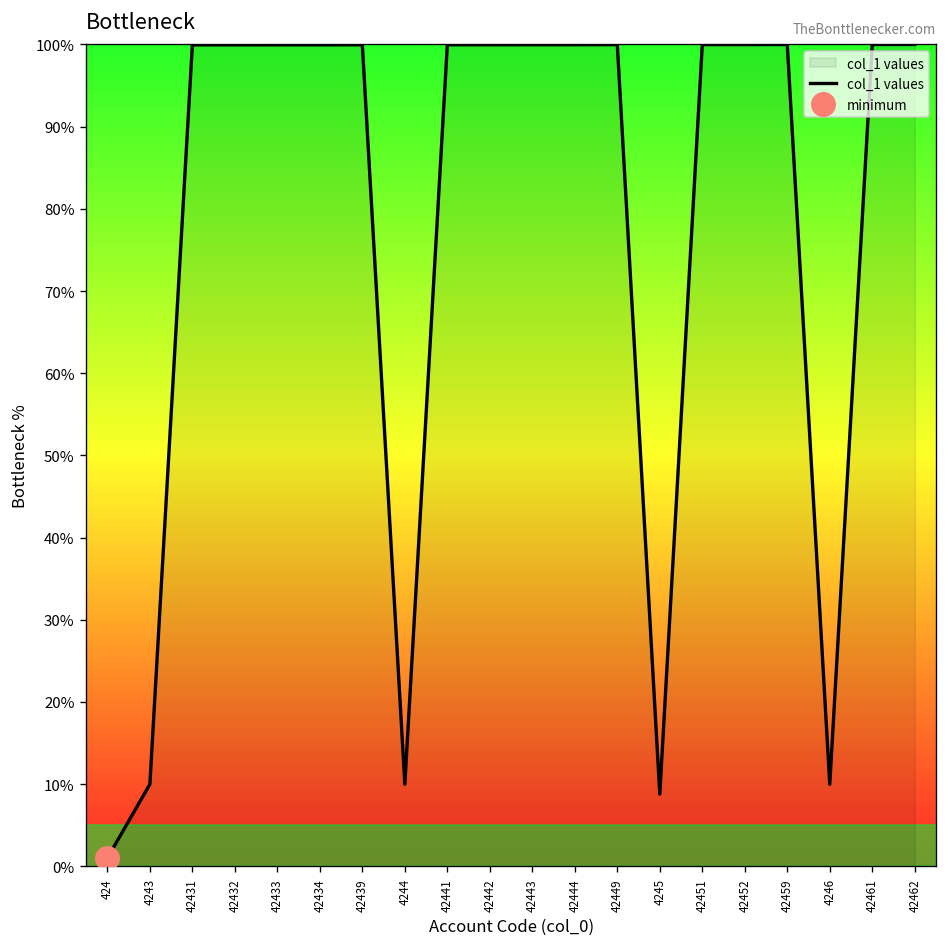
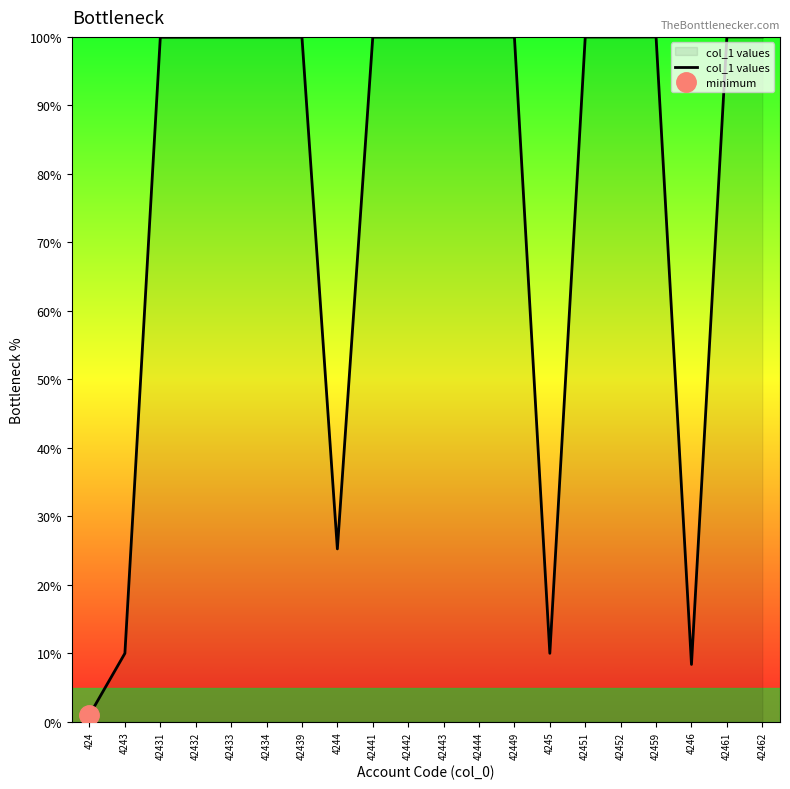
col_1 values, 4244: 10% -> 25%
col_1 values, 4245: 9% -> 10%
col_1 values, 4246: 10% -> 8%
